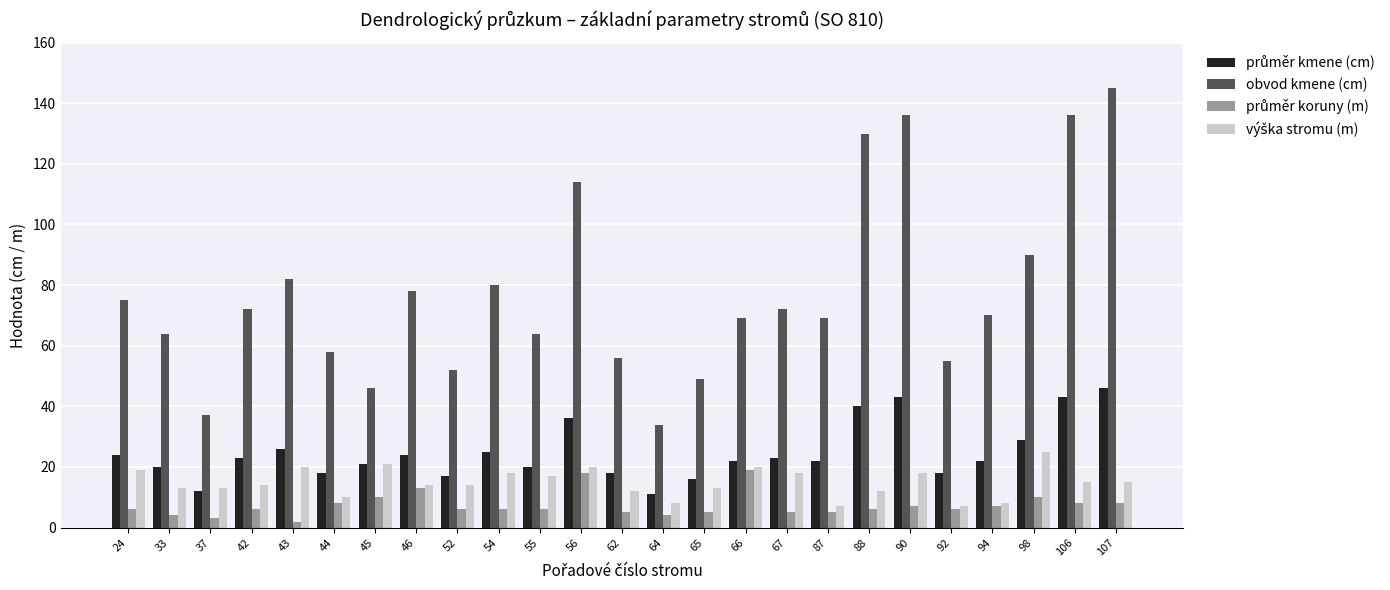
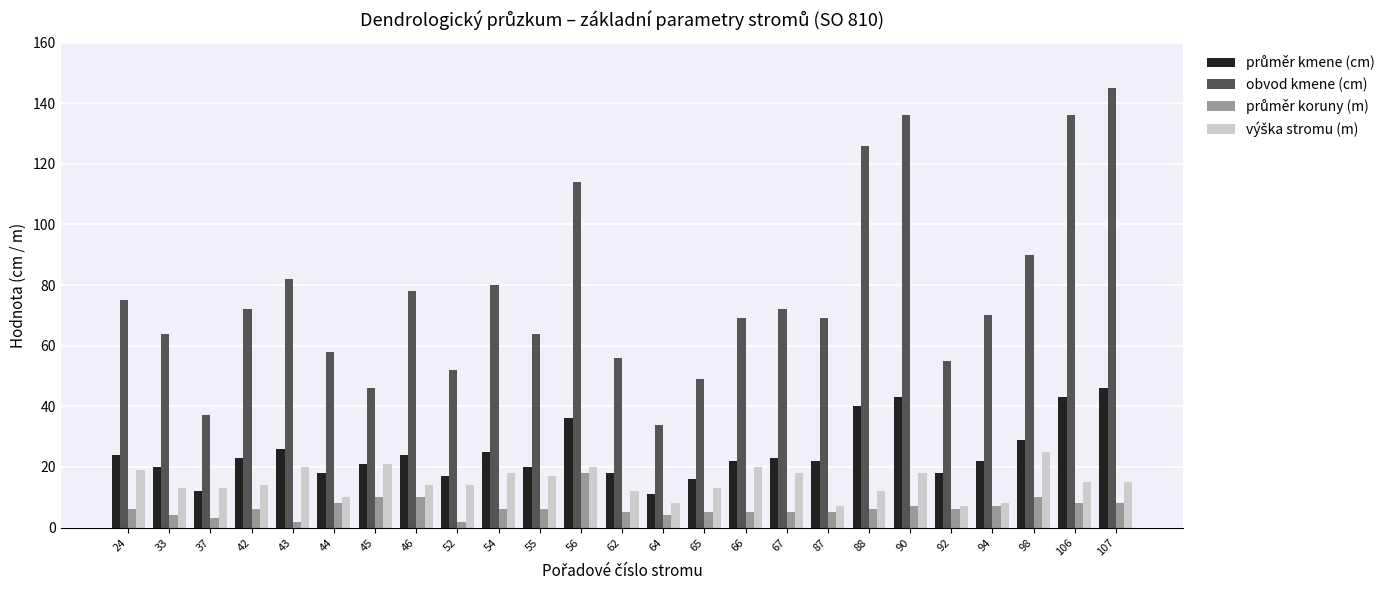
průměr koruny (m), 46: 13 -> 10
průměr koruny (m), 52: 6 -> 2
průměr koruny (m), 66: 19 -> 5
obvod kmene (cm), 88: 130 -> 126
